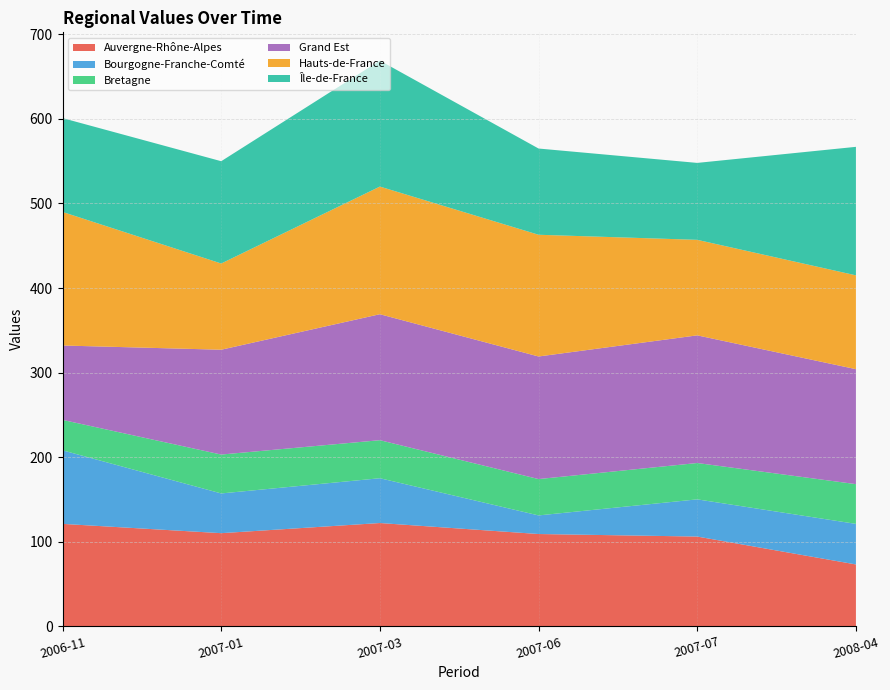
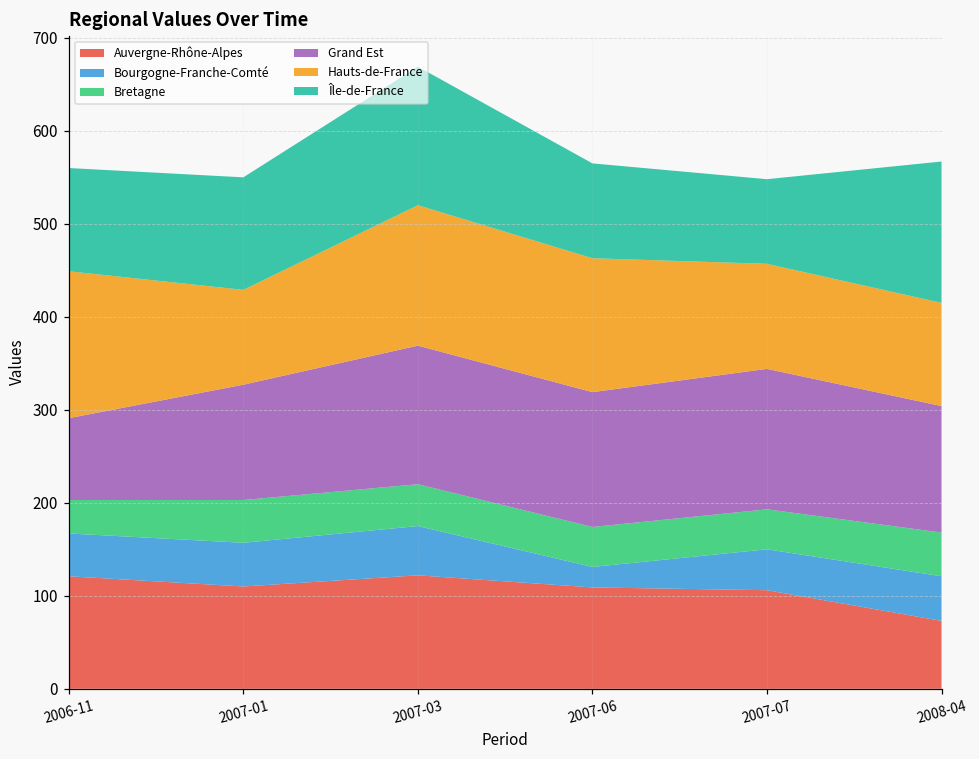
Bourgogne-Franche-Comté, 2006-11: 90 -> 50
